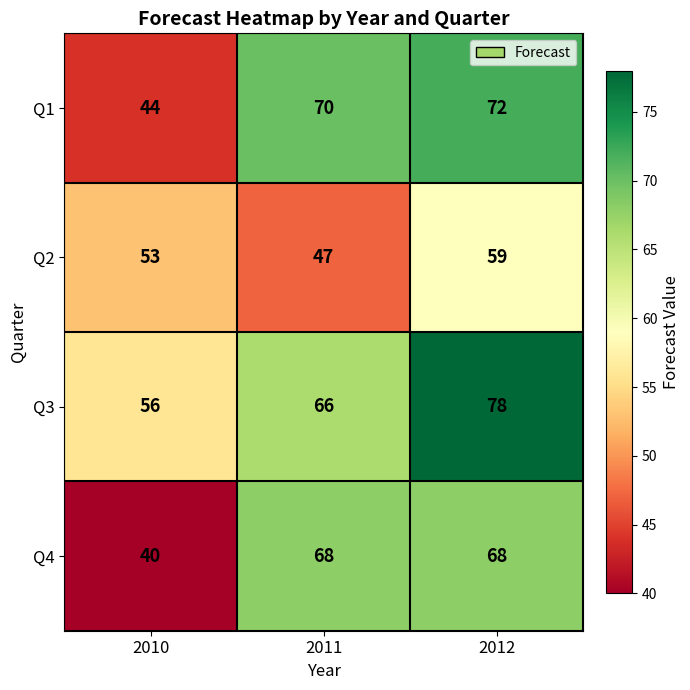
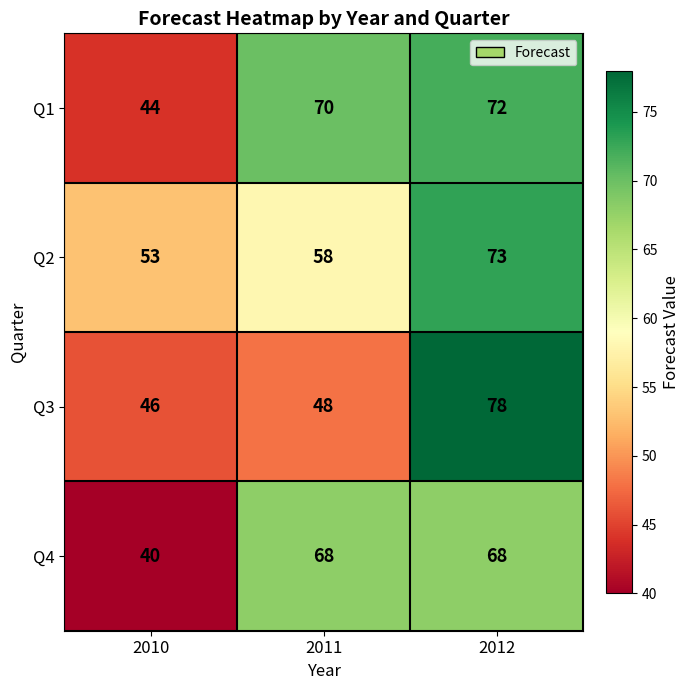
Q2, 2011: 47 -> 58
Q2, 2012: 59 -> 73
Q3, 2010: 56 -> 46
Q3, 2011: 66 -> 48
